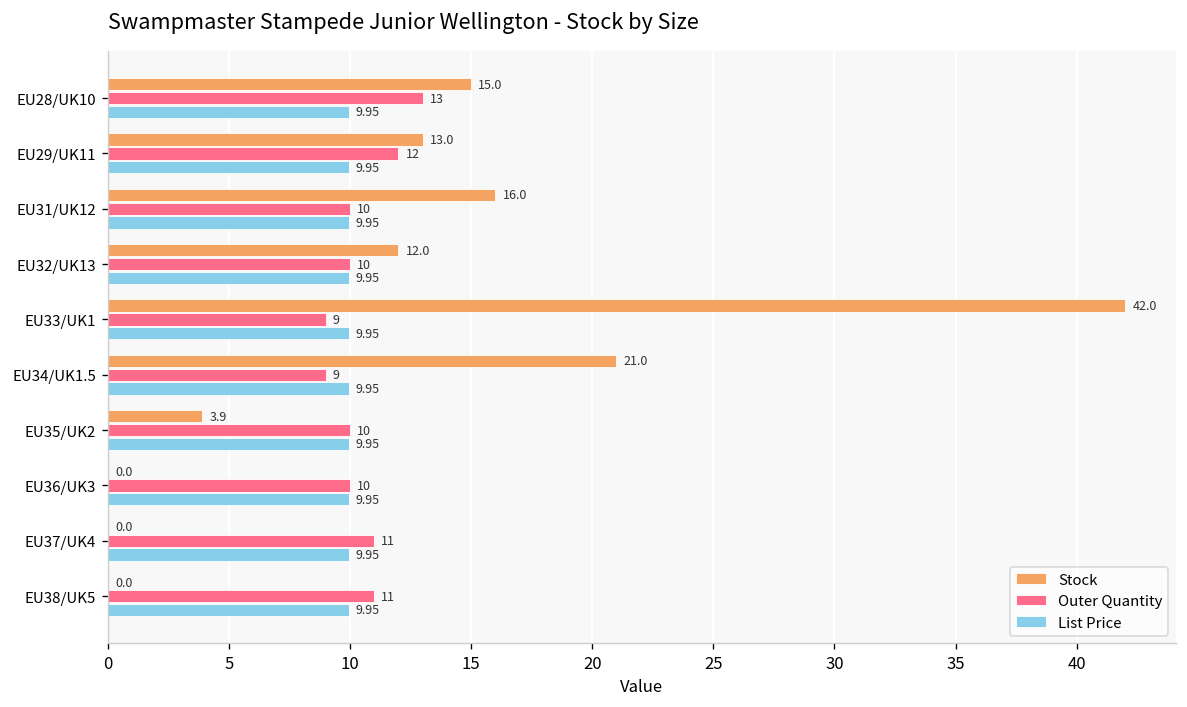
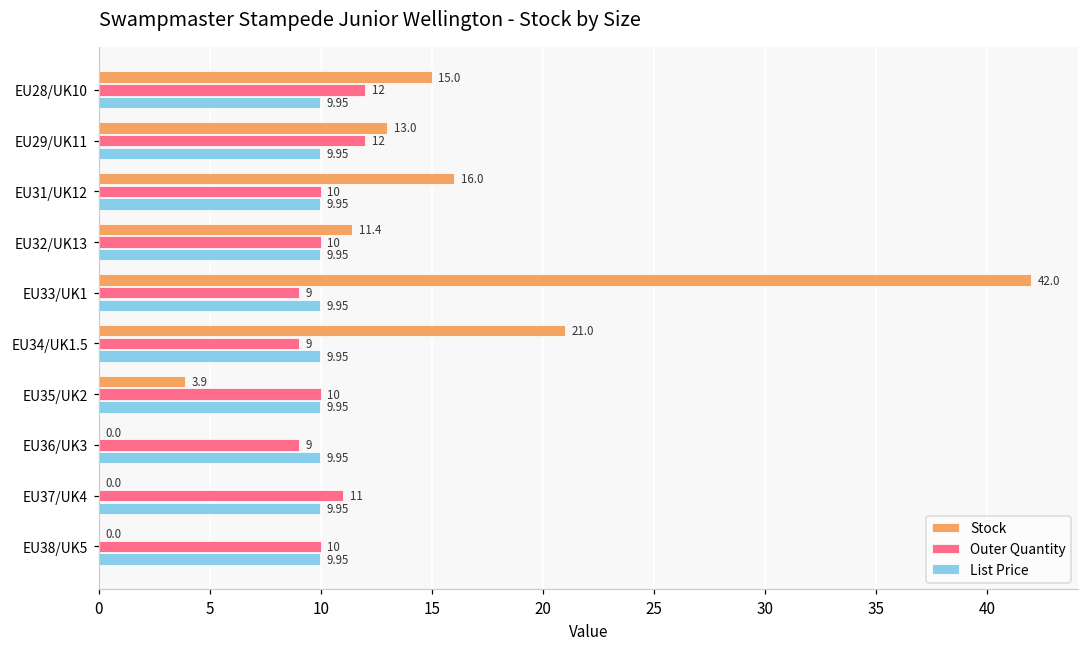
Outer Quantity, EU28/UK10: 13 -> 12
Stock, EU32/UK13: 12.0 -> 11.4
Outer Quantity, EU36/UK3: 10 -> 9
Outer Quantity, EU38/UK5: 11 -> 10
